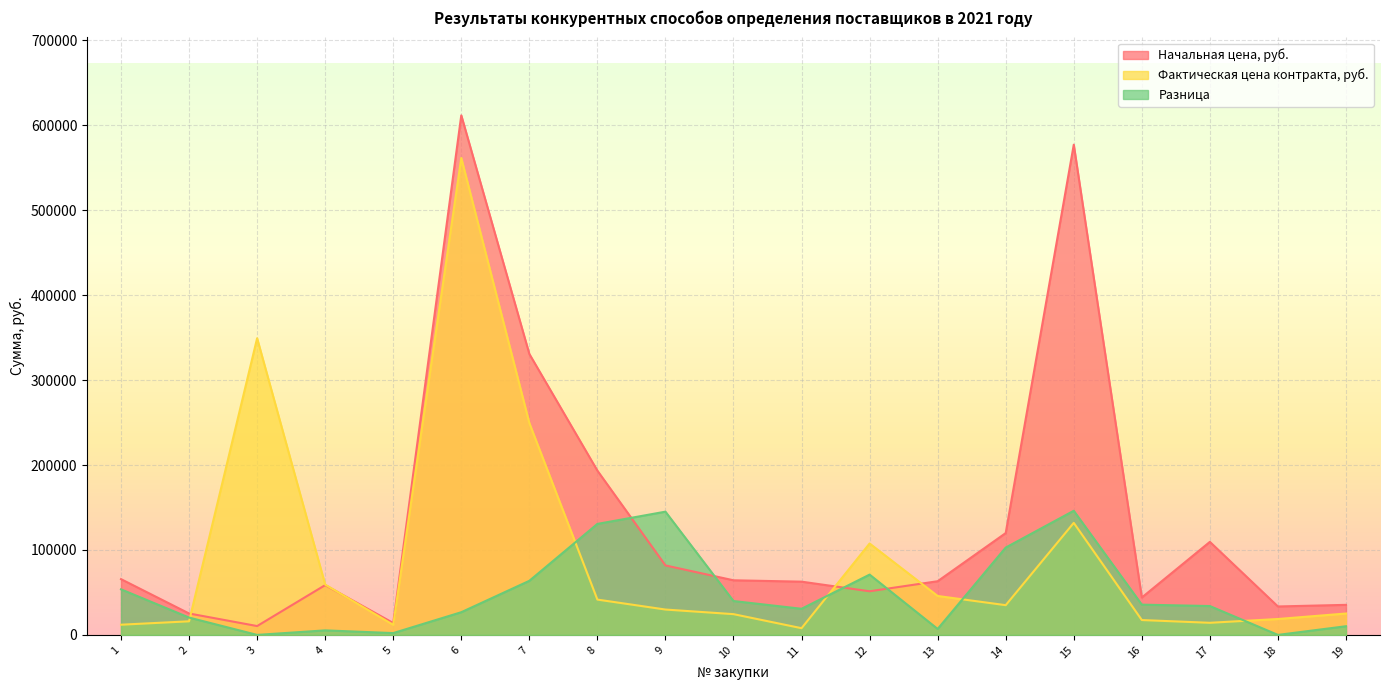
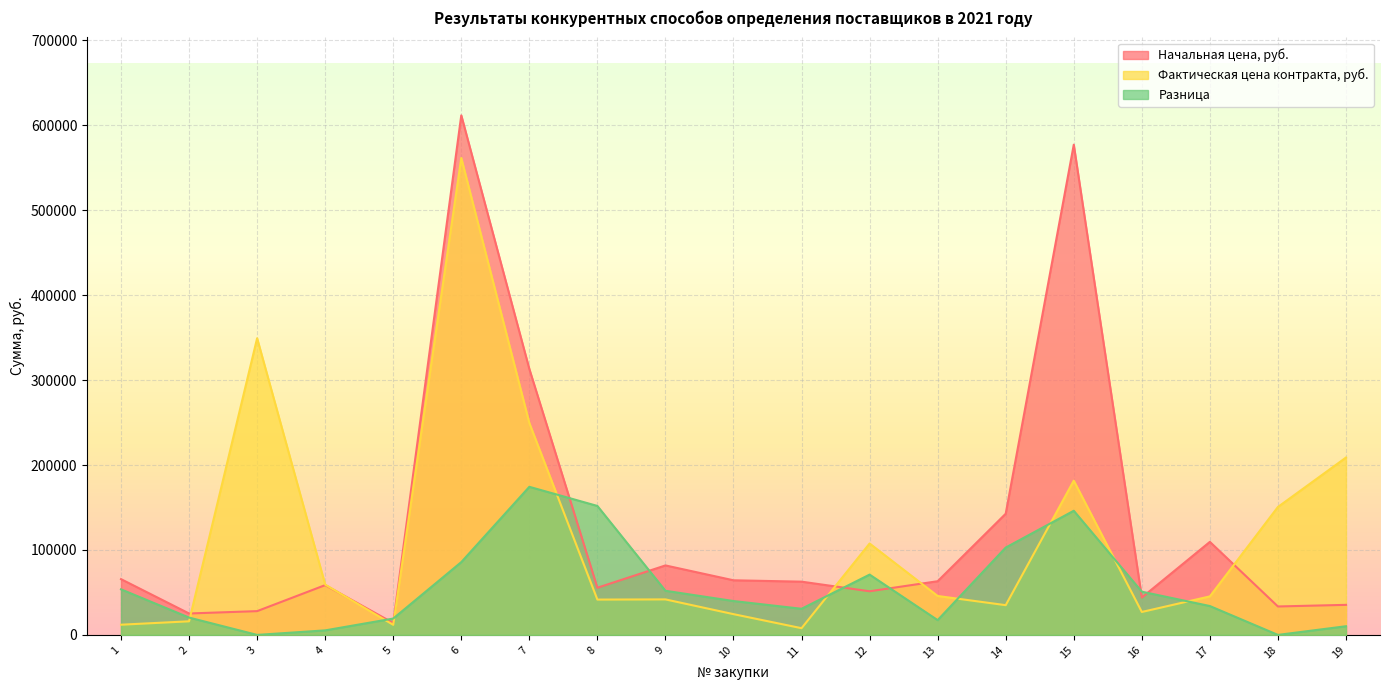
Начальная цена, руб., 3: 10000 -> 30000
Разница, 5: 0 -> 20000
Разница, 6: 30000 -> 90000
Начальная цена, руб., 7: 330000 -> 310000
Разница, 7: 60000 -> 170000
Начальная цена, руб., 8: 190000 -> 60000
Разница, 8: 130000 -> 150000
Фактическая цена контракта, руб., 9: 30000 -> 40000
Разница, 9: 150000 -> 50000
Разница, 13: 10000 -> 20000
Начальная цена, руб., 14: 120000 -> 140000
Фактическая цена контракта, руб., 15: 130000 -> 180000
Фактическая цена контракта, руб., 16: 20000 -> 30000
Разница, 16: 40000 -> 50000
Фактическая цена контракта, руб., 17: 10000 -> 50000
Фактическая цена контракта, руб., 18: 20000 -> 150000
Фактическая цена контракта, руб., 19: 30000 -> 210000
